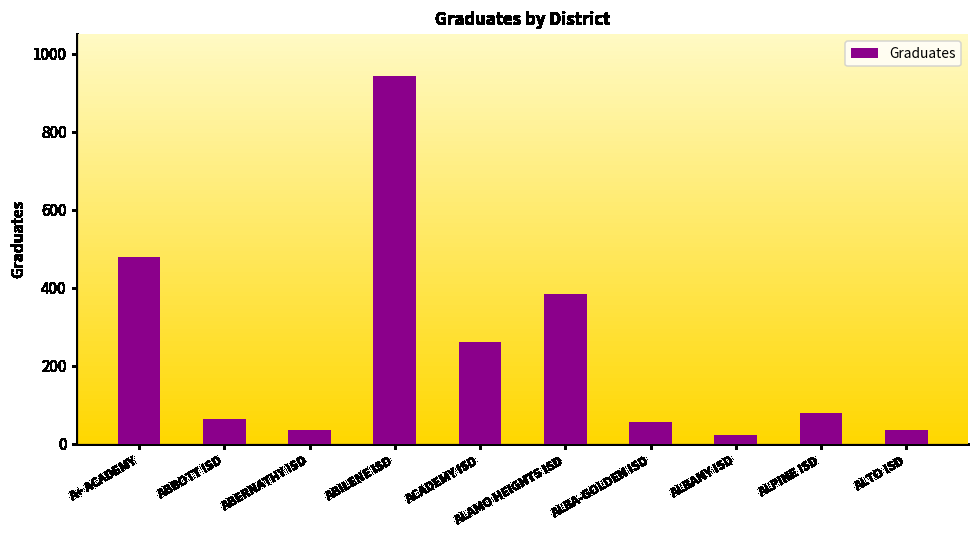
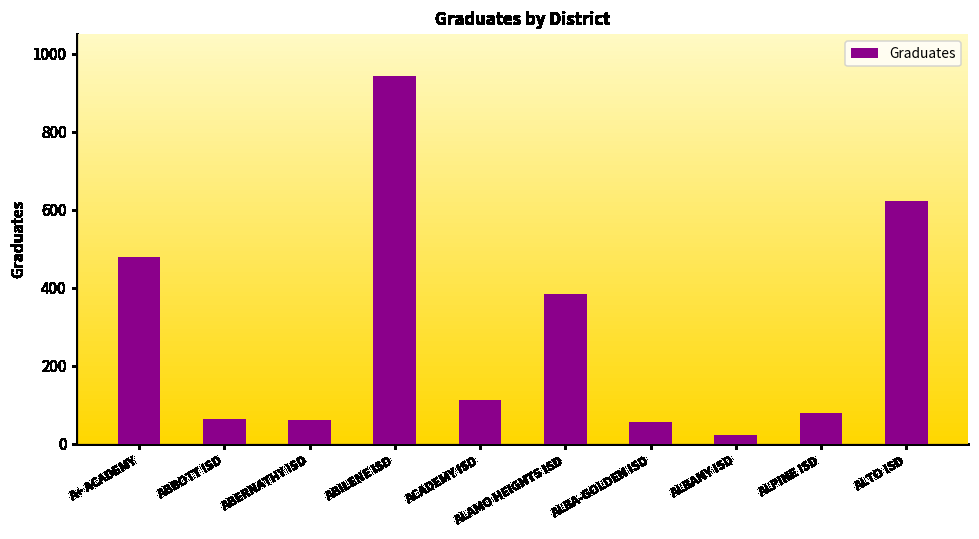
ABERNATHY ISD: 40 -> 60
ACADEMY ISD: 260 -> 110
ALTO ISD: 40 -> 620
